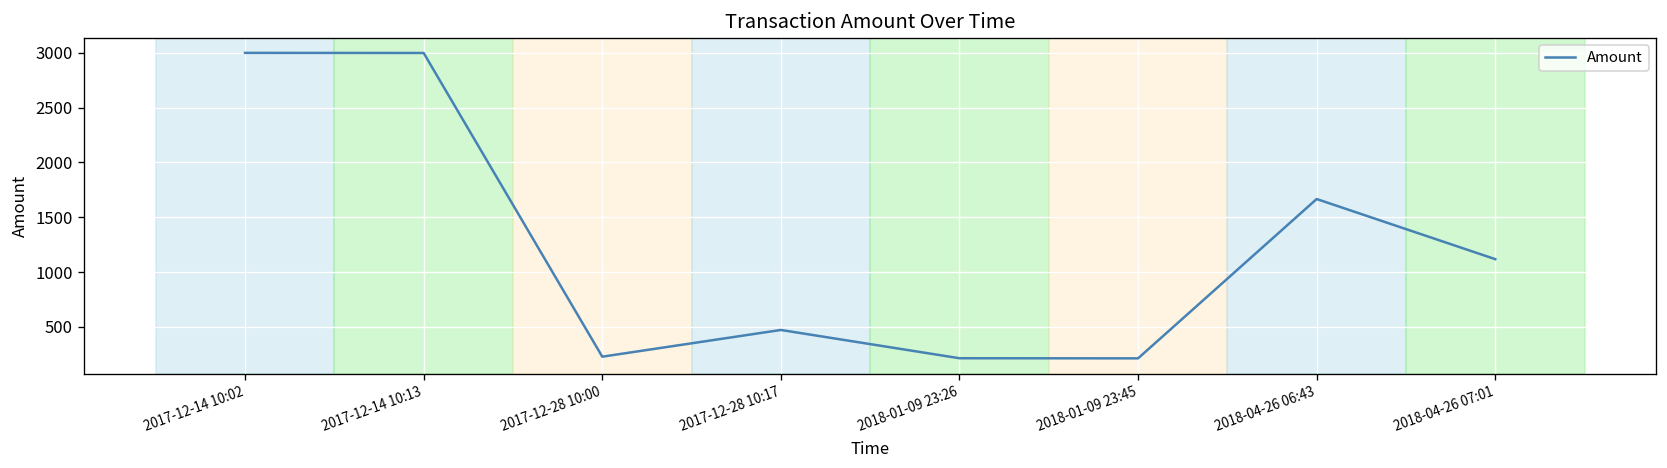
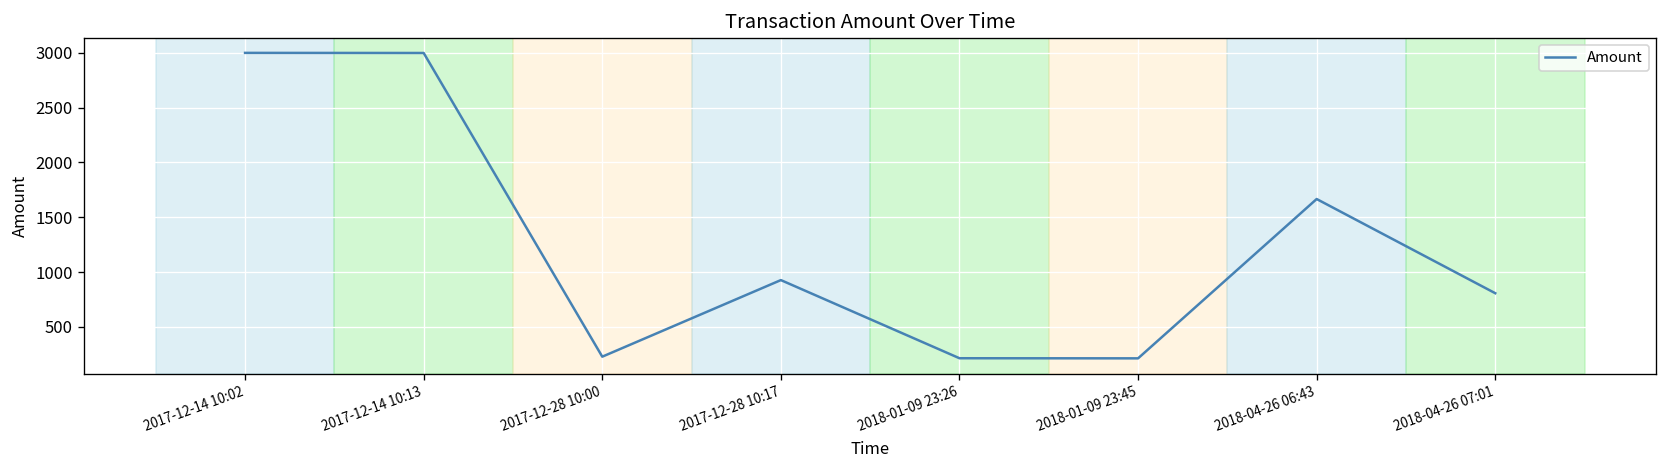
2017-12-28 10:17: 500 -> 900
2018-04-26 07:01: 1100 -> 800
